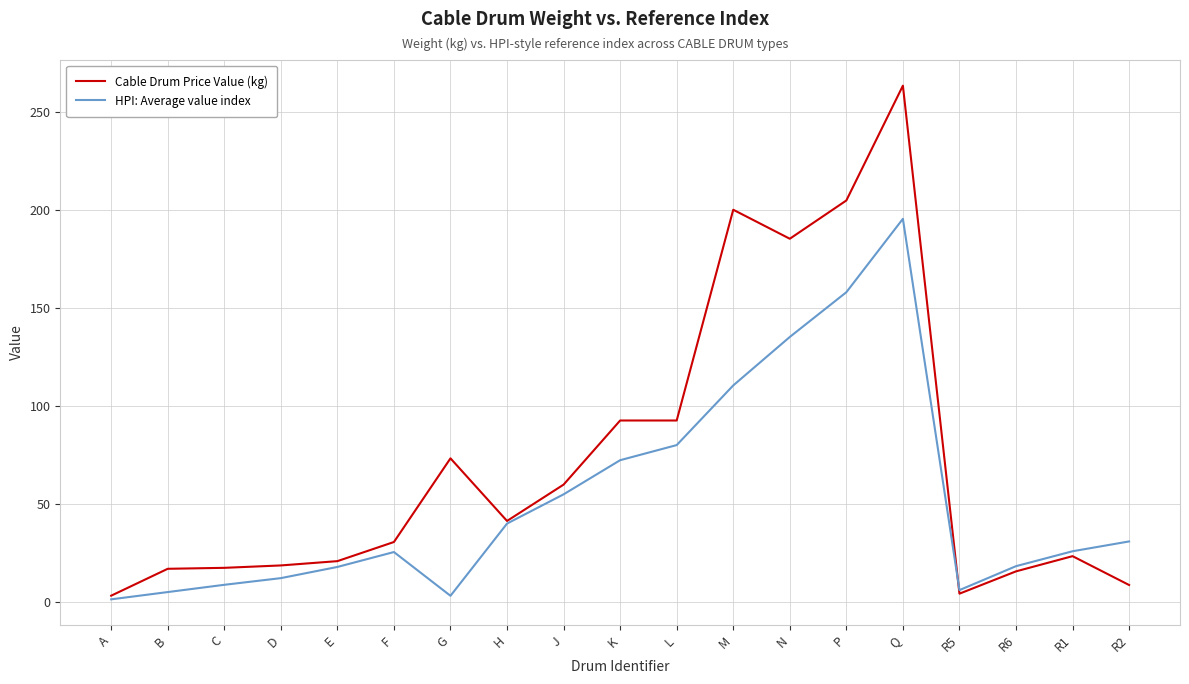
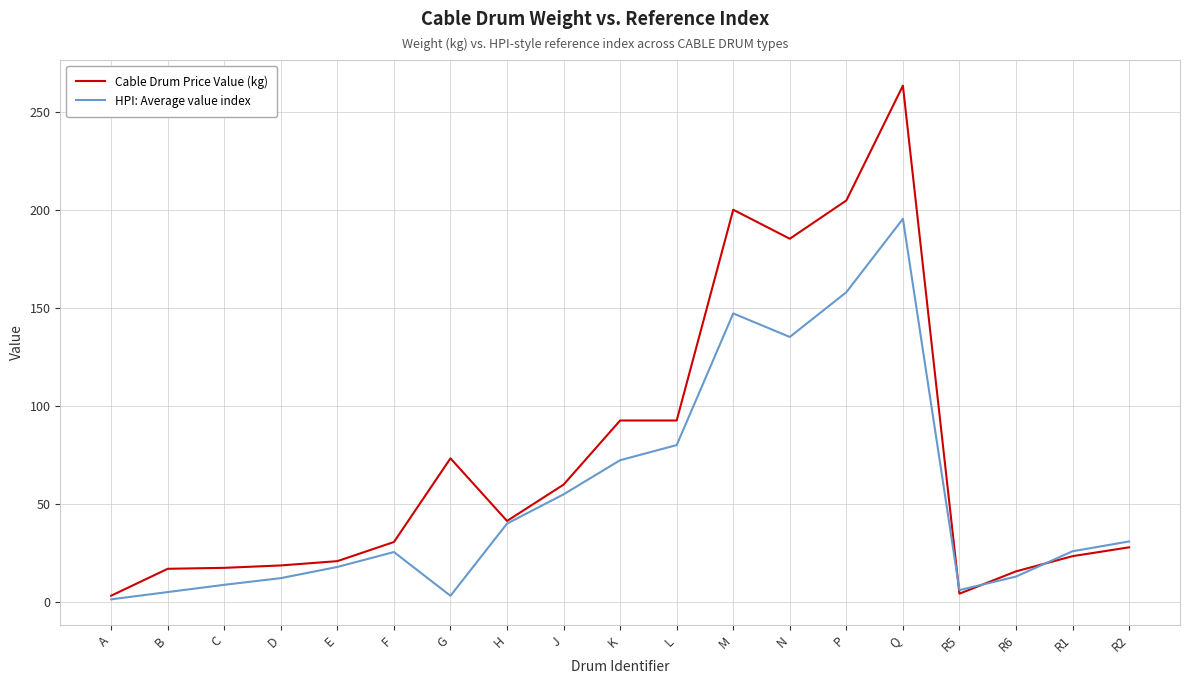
HPI: Average value index, M: 111 -> 147
HPI: Average value index, R6: 18 -> 13
Cable Drum Price Value (kg), R2: 9 -> 28
